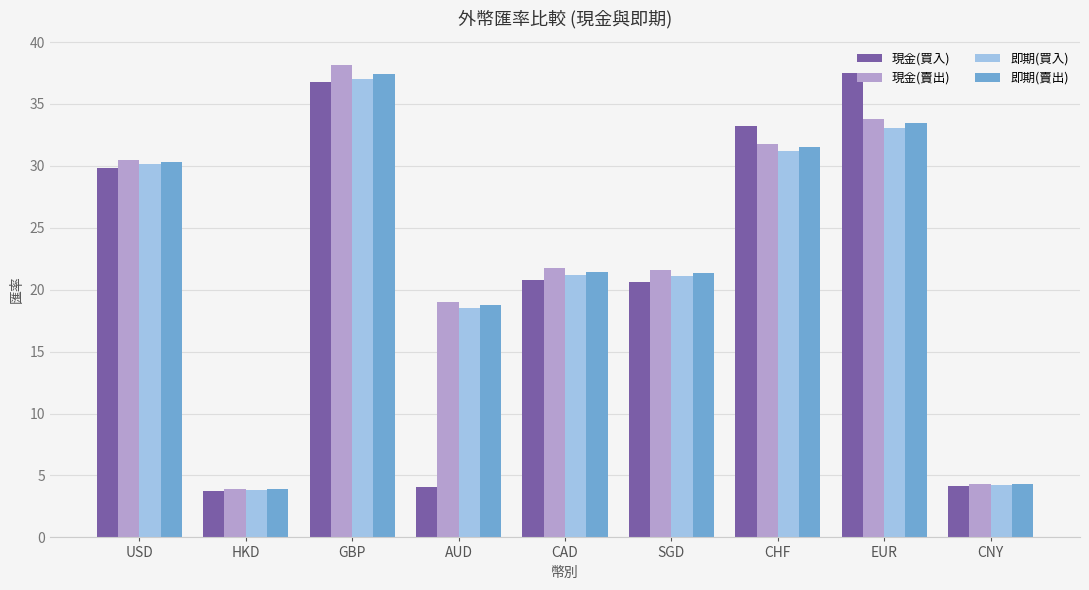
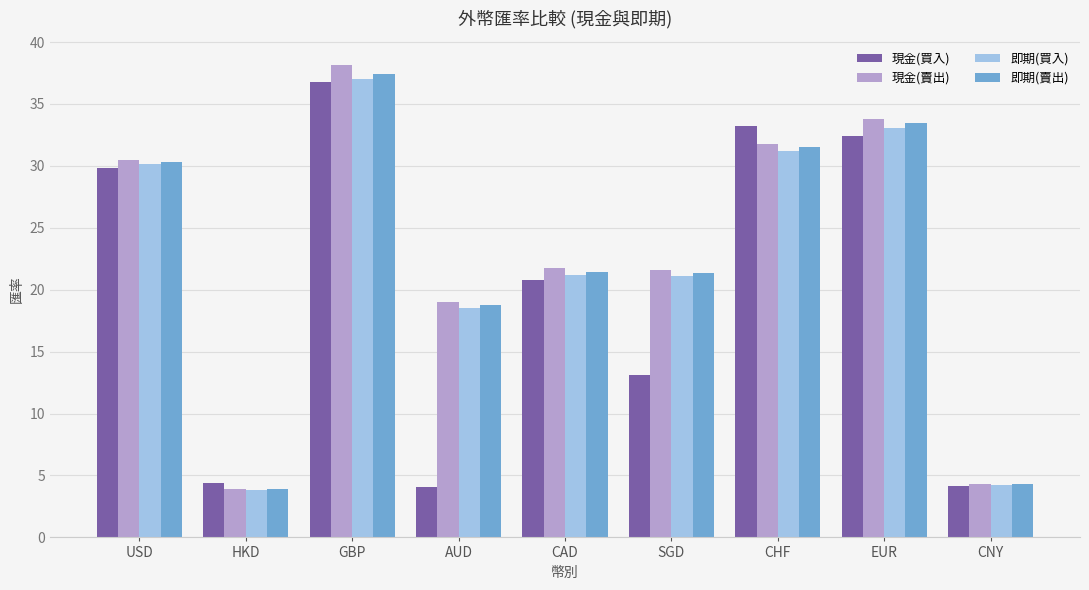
現金(買入), HKD: 3.7 -> 4.4
現金(買入), SGD: 20.7 -> 13.2
現金(買入), EUR: 37.5 -> 32.4
